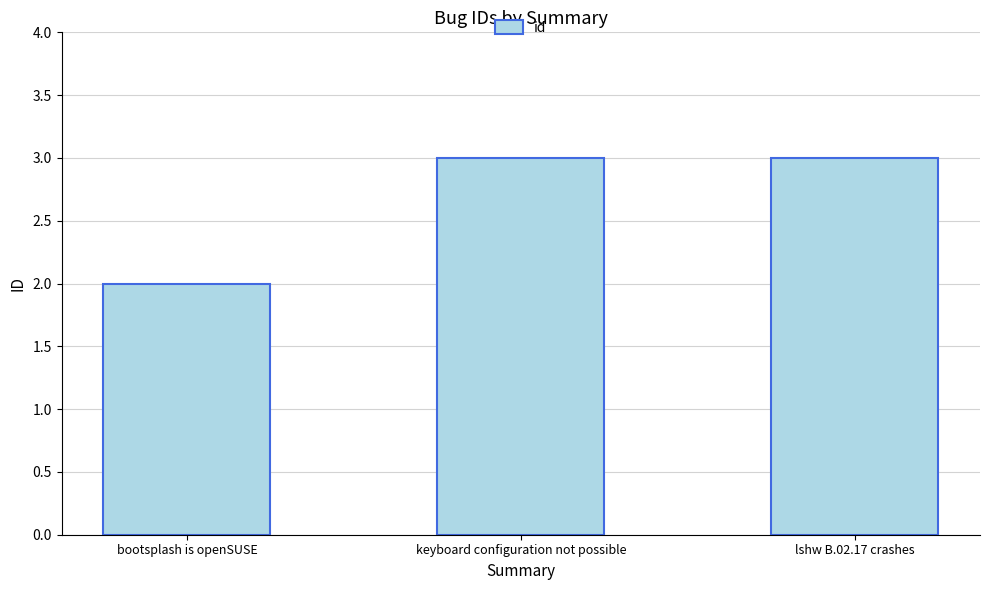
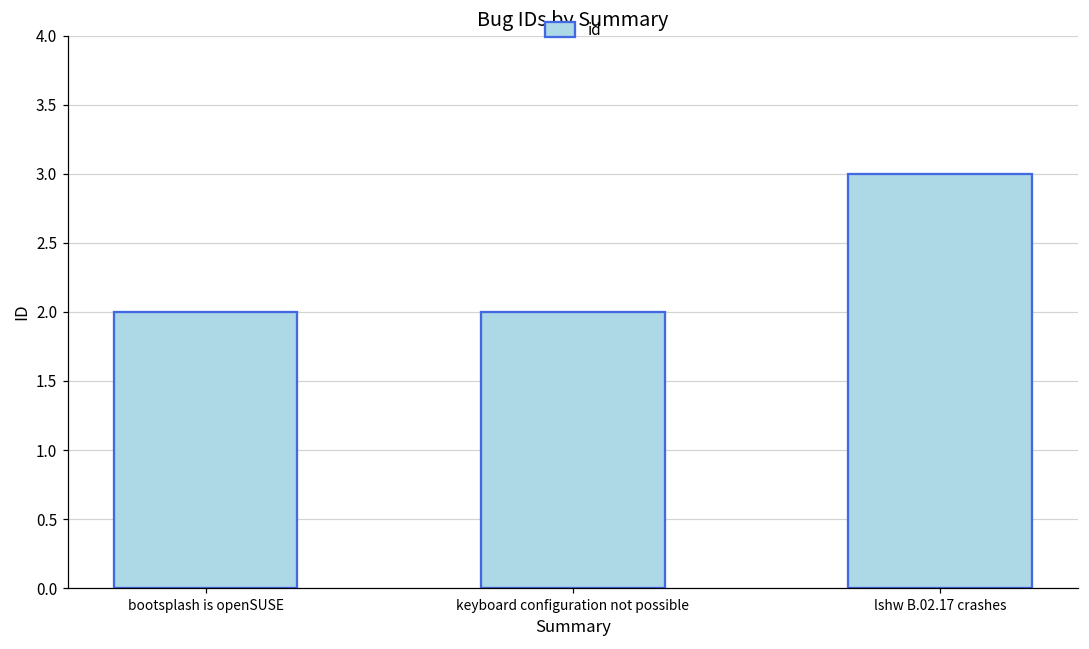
keyboard configuration not possible: 3 -> 2
